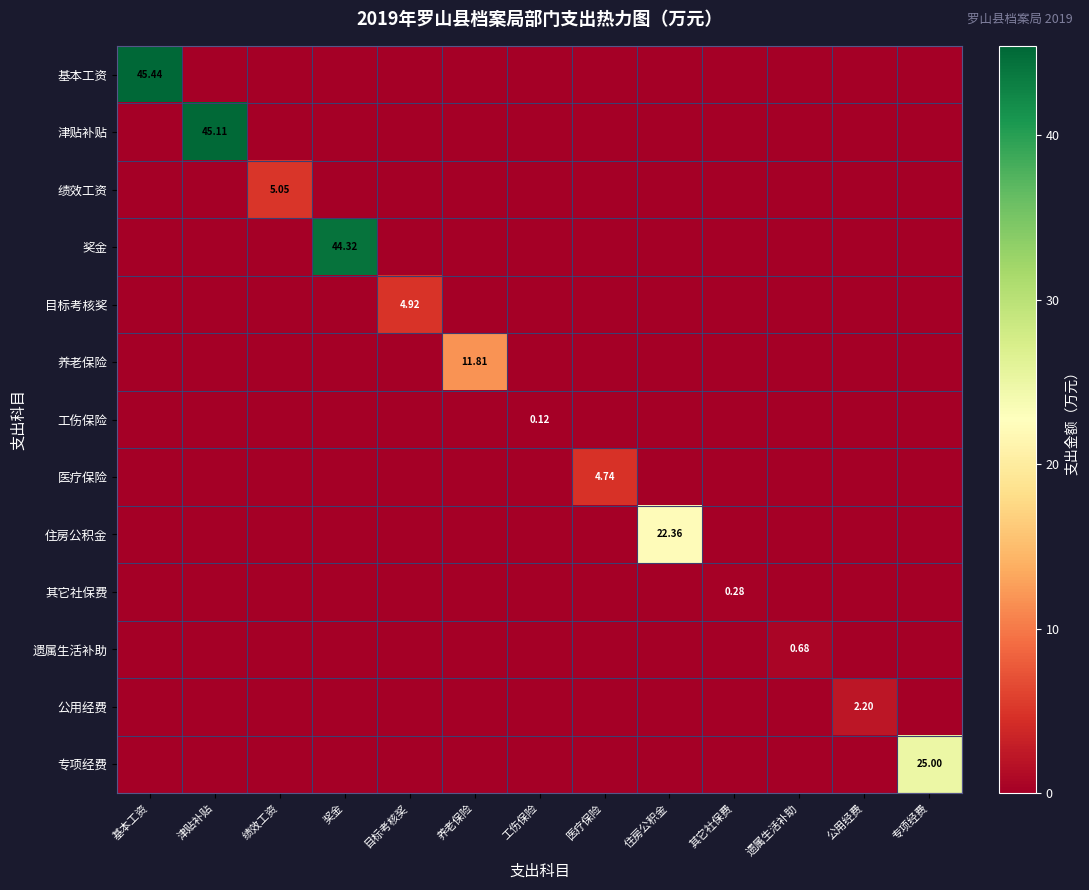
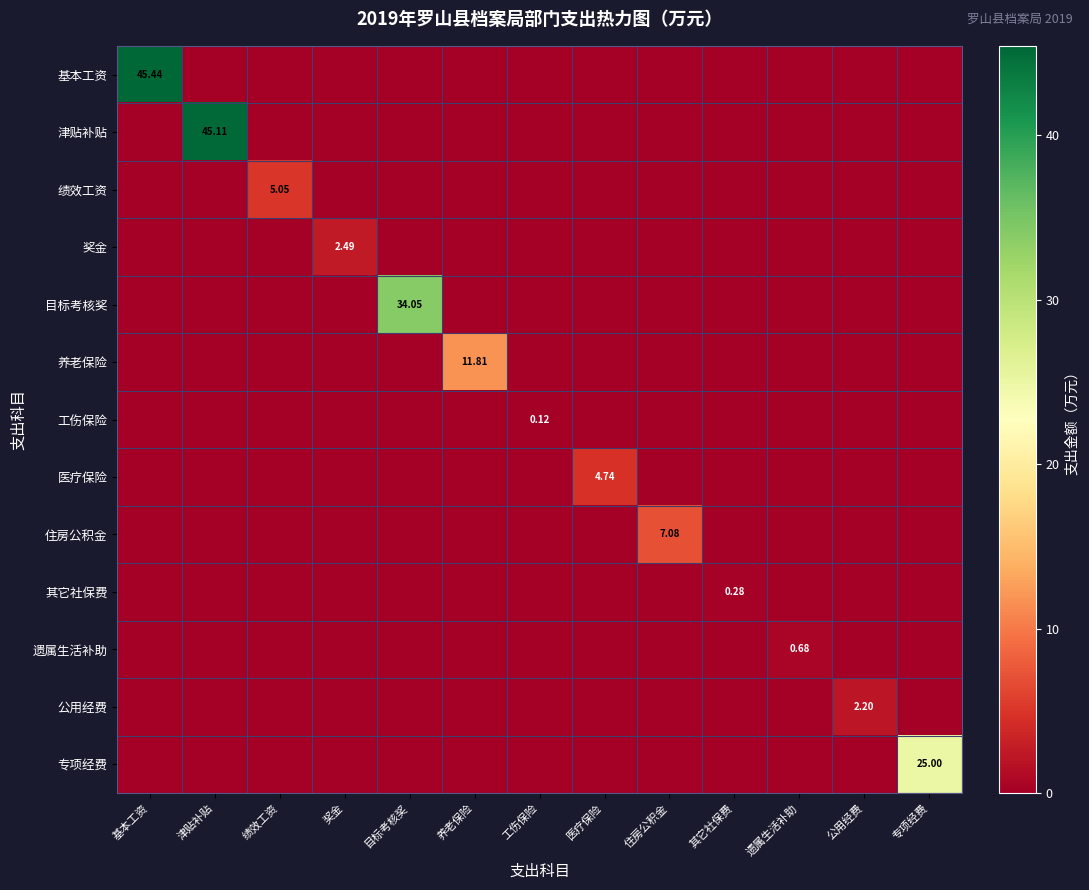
奖金, 奖金: 44.32 -> 2.49
目标考核奖, 目标考核奖: 4.92 -> 34.05
住房公积金, 住房公积金: 22.36 -> 7.08
